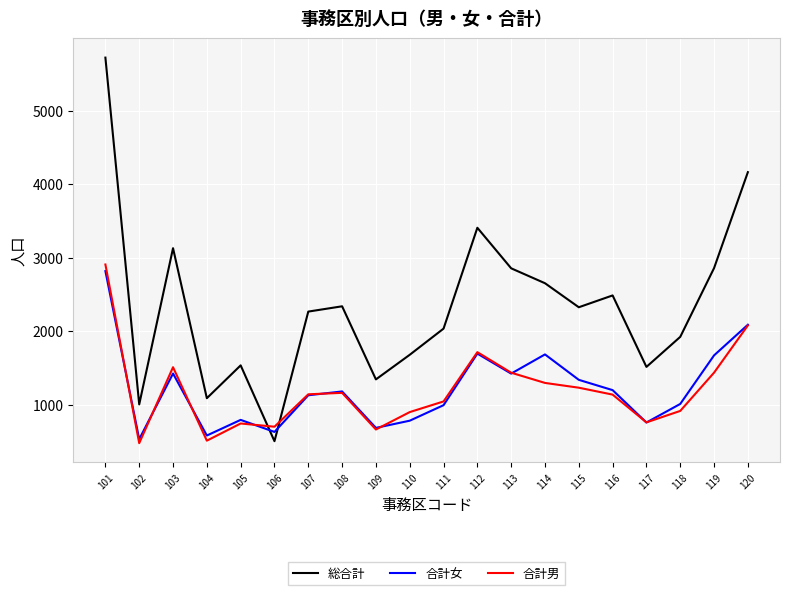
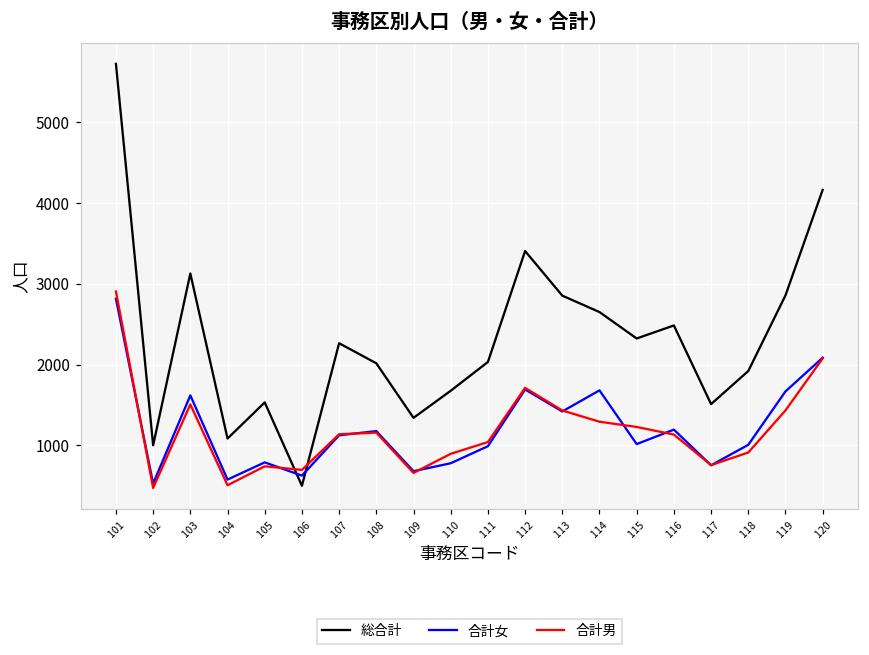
合計女, 103: 1400 -> 1600
総合計, 108: 2300 -> 2000
合計女, 115: 1300 -> 1000
